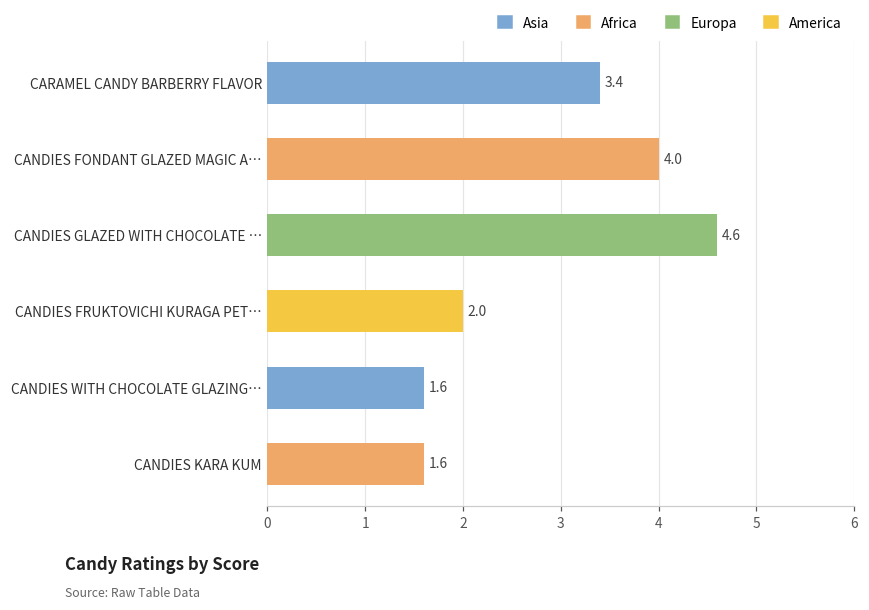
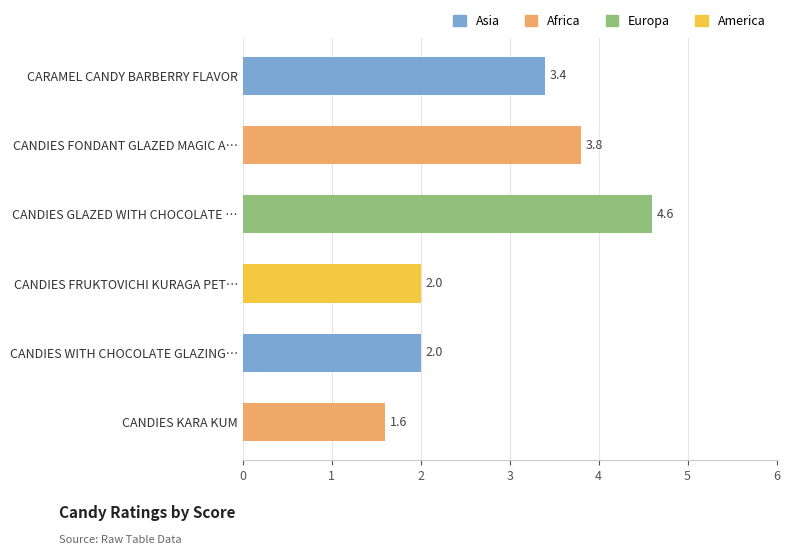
CANDIES FONDANT GLAZED MAGIC A…: 4.0 -> 3.8
CANDIES WITH CHOCOLATE GLAZING…: 1.6 -> 2.0
